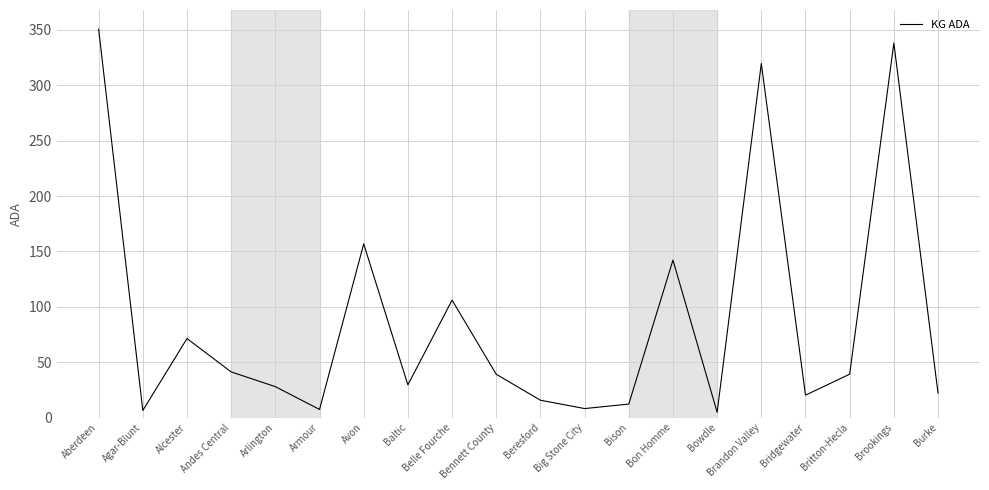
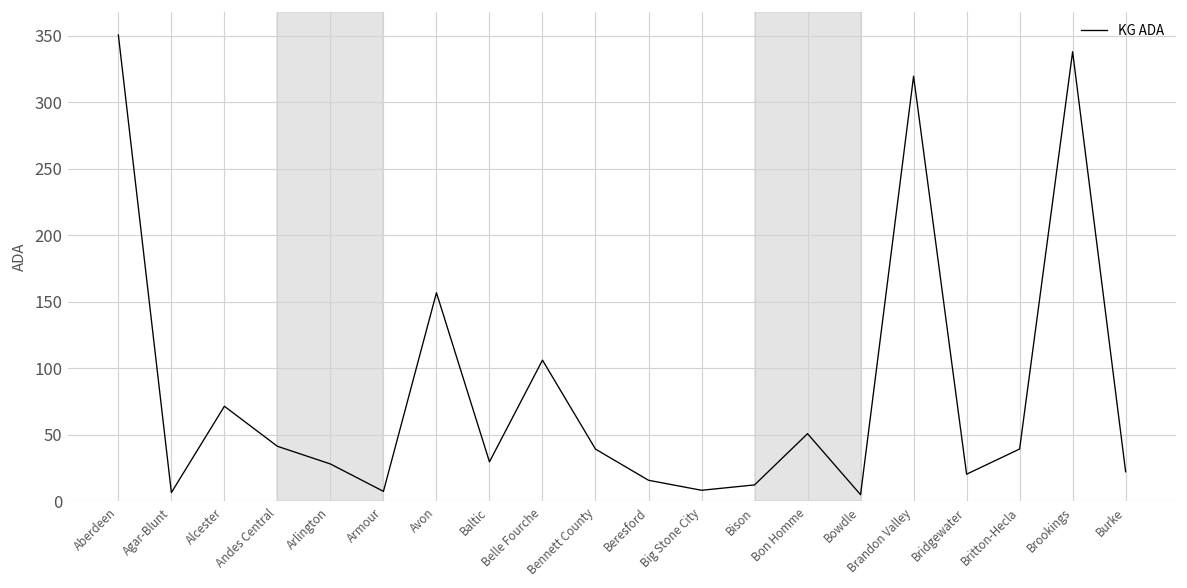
Bon Homme: 142 -> 51
